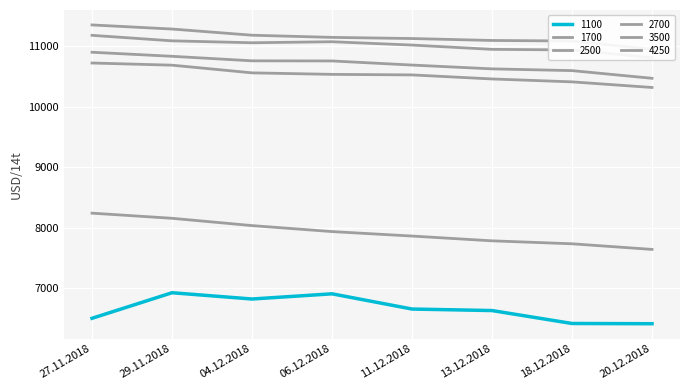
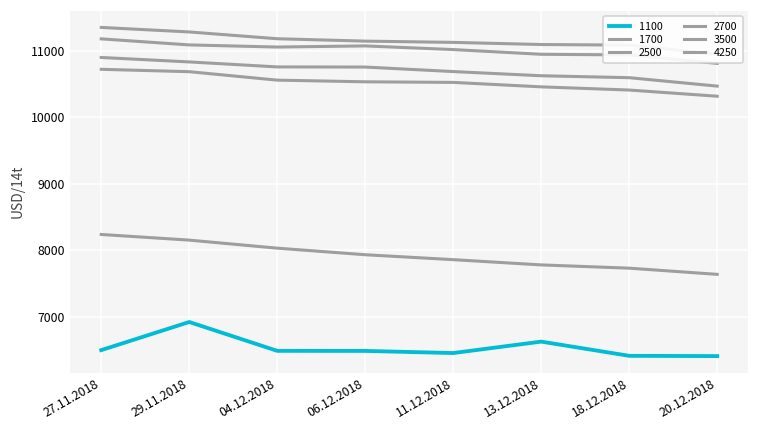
1100, 04.12.2018: 6800 -> 6500
1100, 06.12.2018: 6900 -> 6500
1100, 11.12.2018: 6700 -> 6500
